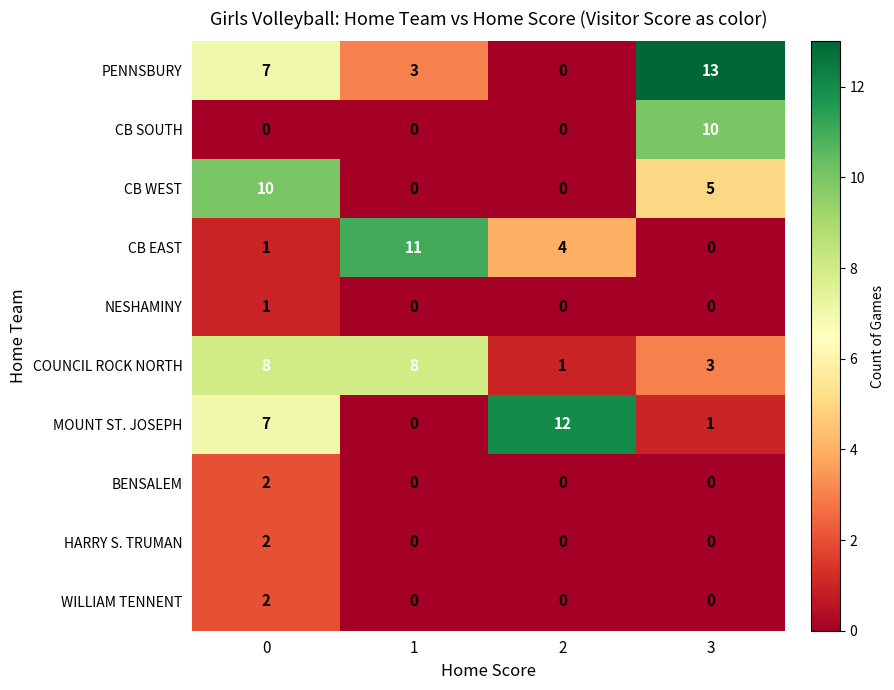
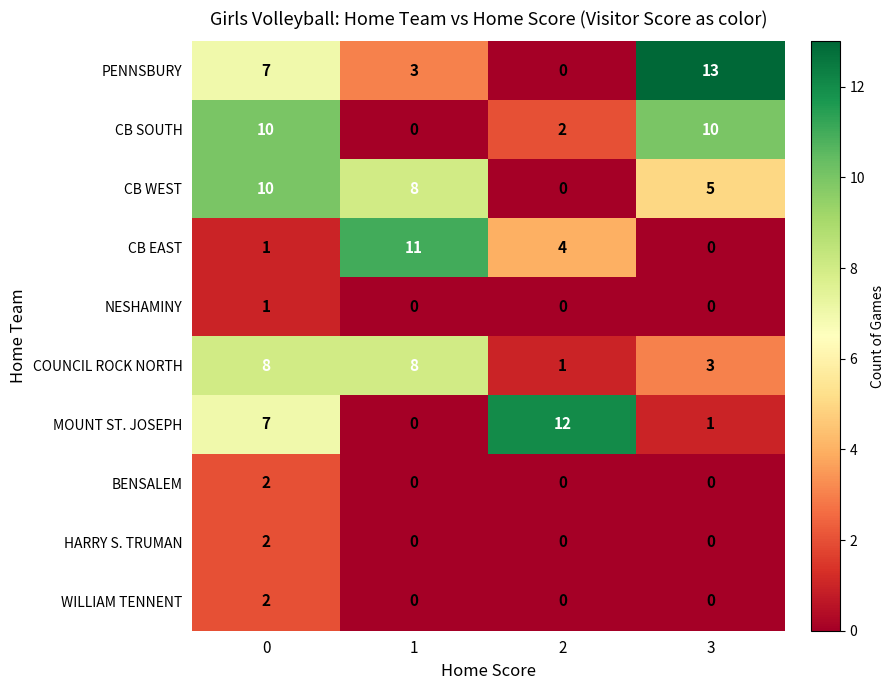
CB SOUTH, 0: 0 -> 10
CB SOUTH, 2: 0 -> 2
CB WEST, 1: 0 -> 8
